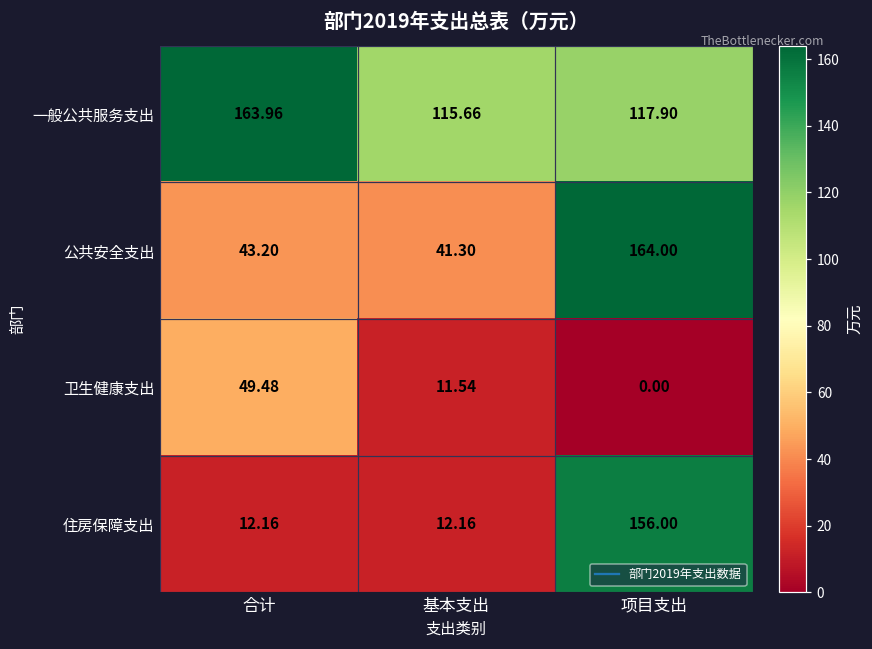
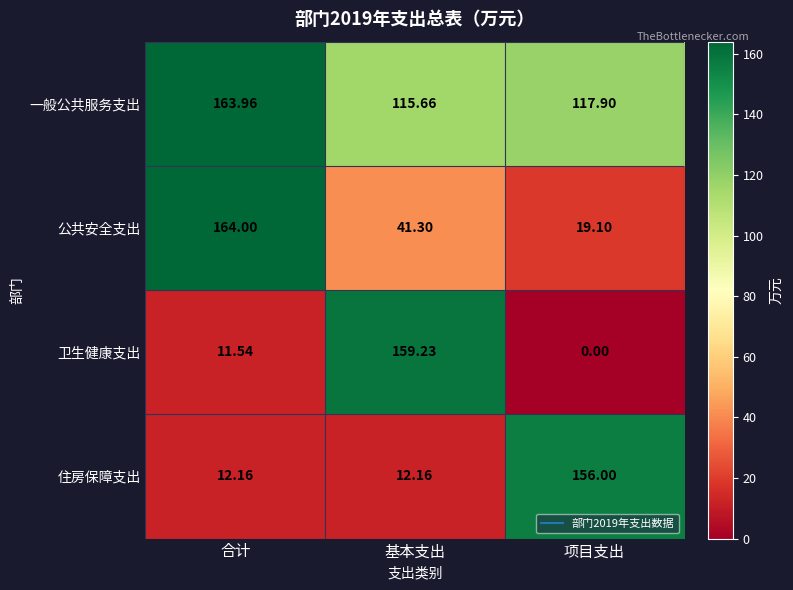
公共安全支出, 合计: 43.20 -> 164.00
公共安全支出, 项目支出: 164.00 -> 19.10
卫生健康支出, 合计: 49.48 -> 11.54
卫生健康支出, 基本支出: 11.54 -> 159.23
